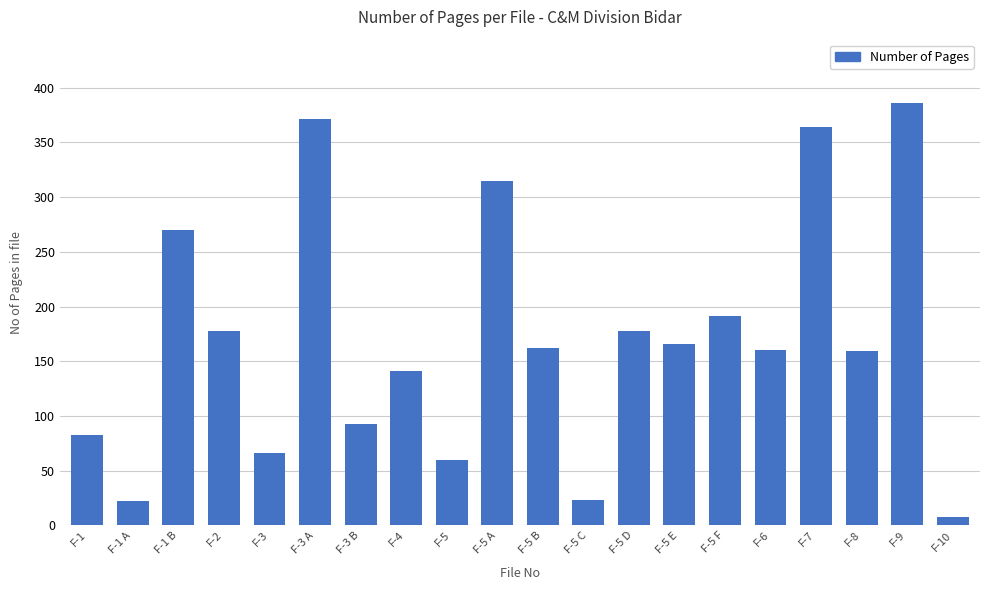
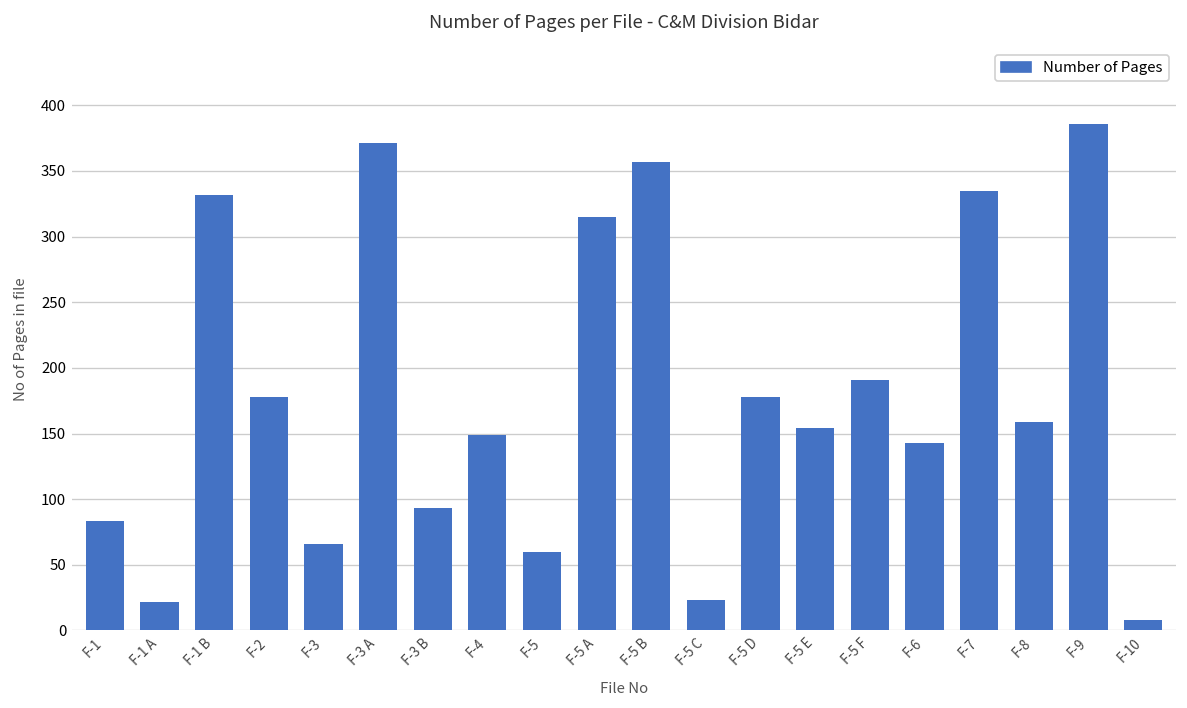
F-1 B: 270 -> 332
F-4: 141 -> 149
F-5 B: 162 -> 357
F-5 E: 166 -> 154
F-6: 160 -> 143
F-7: 364 -> 335
